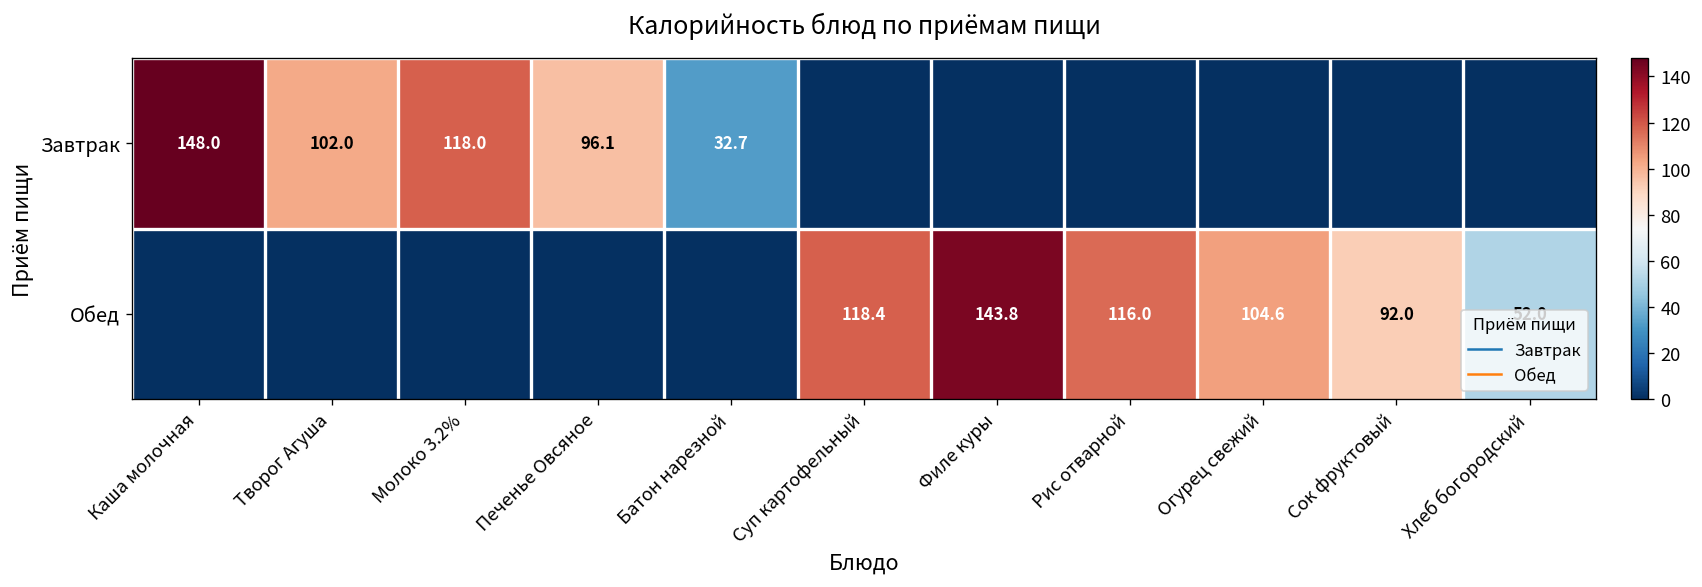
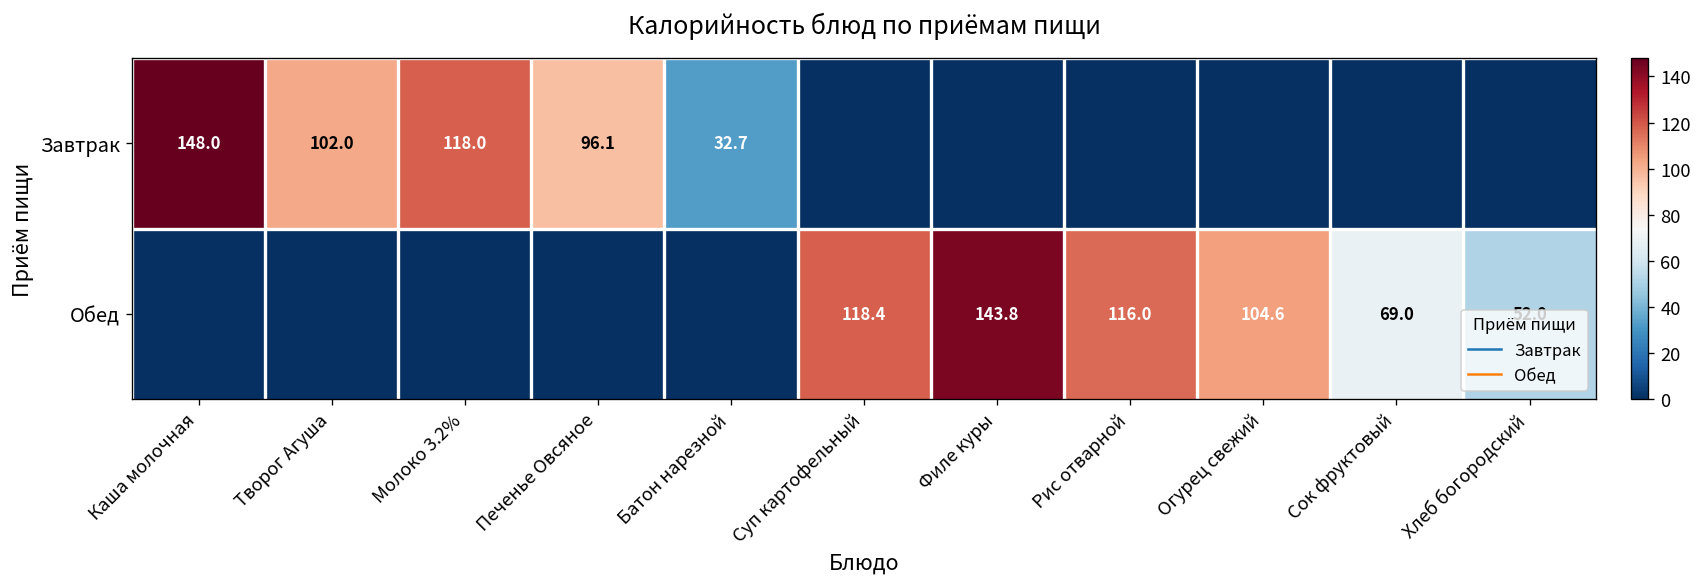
Обед, Сок фруктовый: 92.0 -> 69.0
